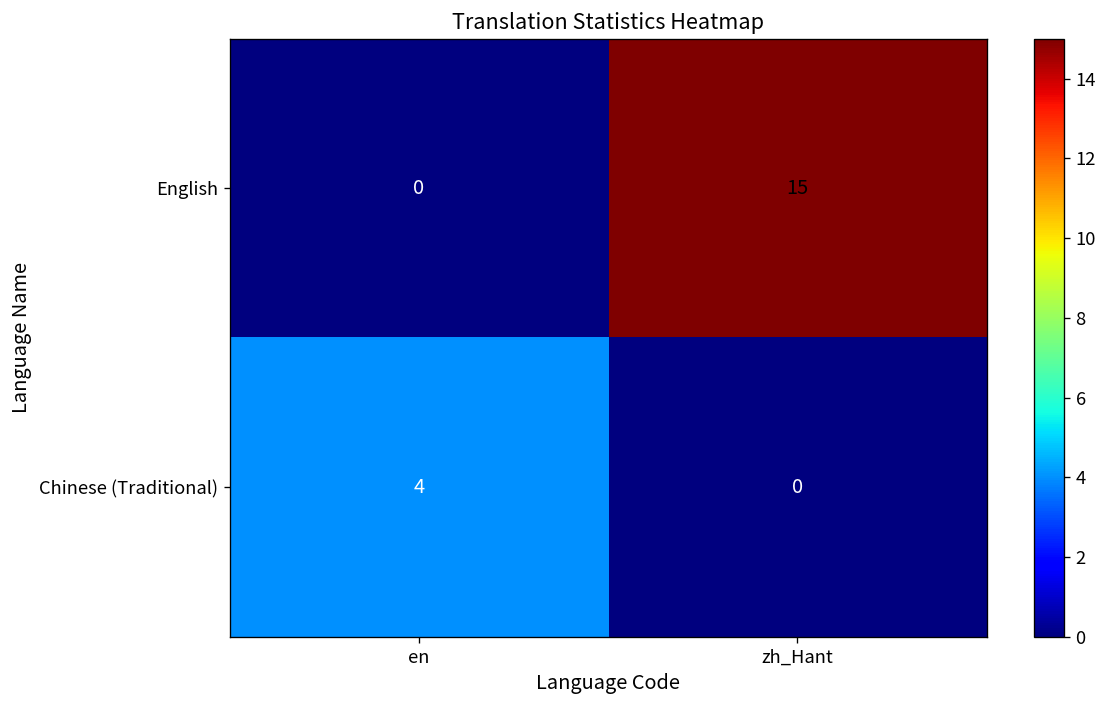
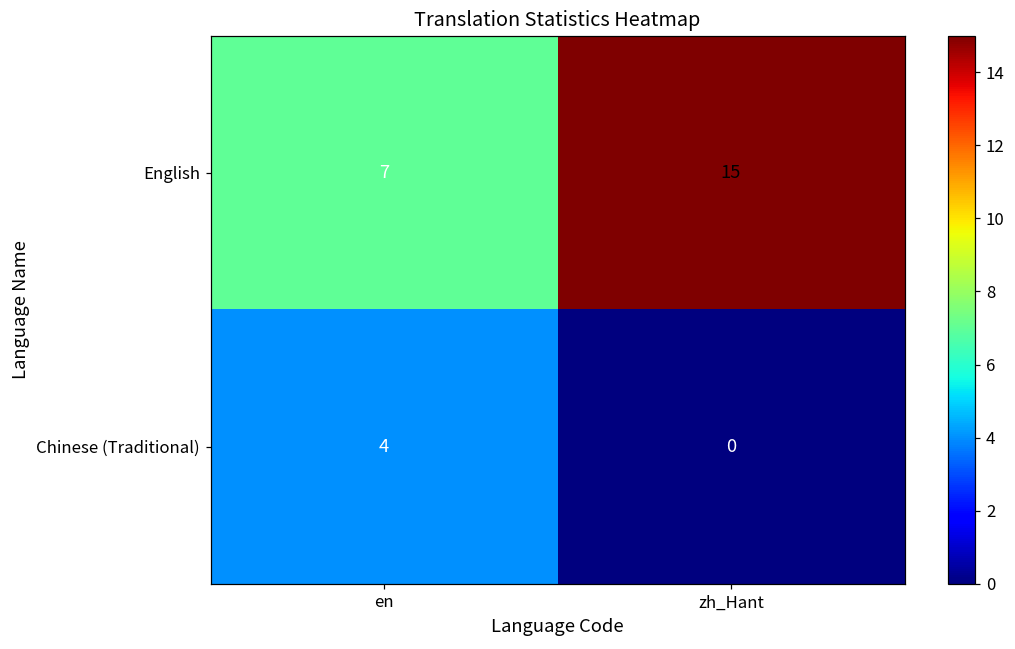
English, en: 0 -> 7
